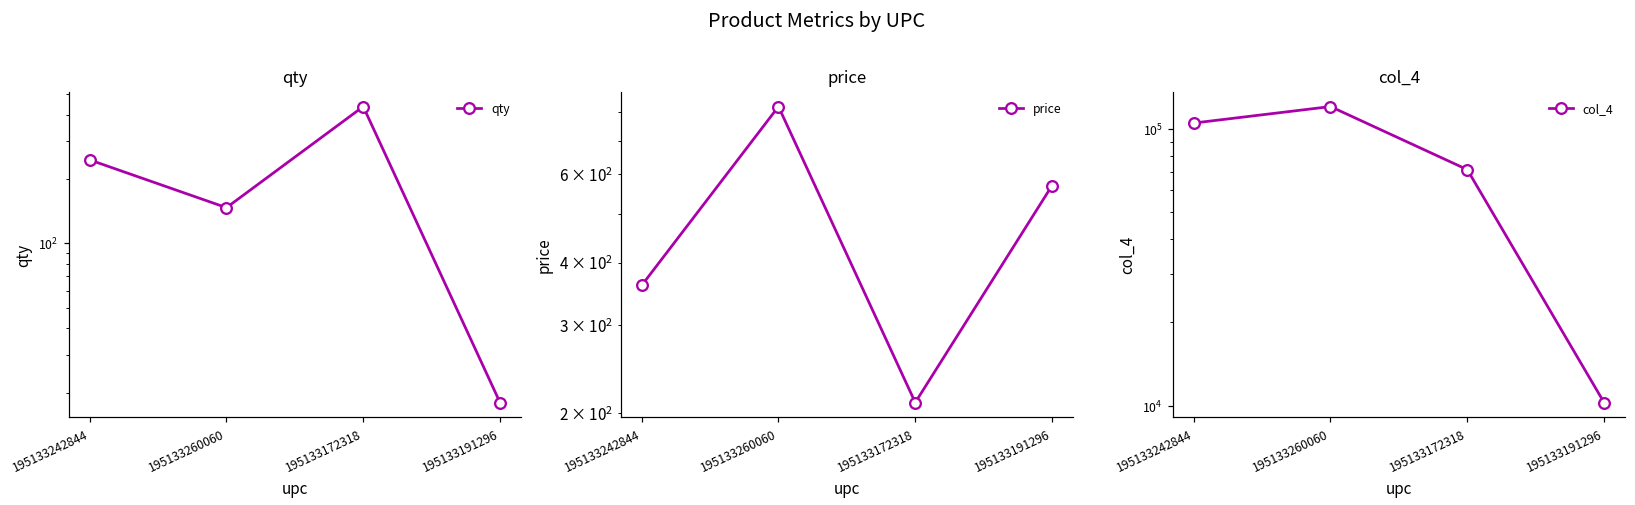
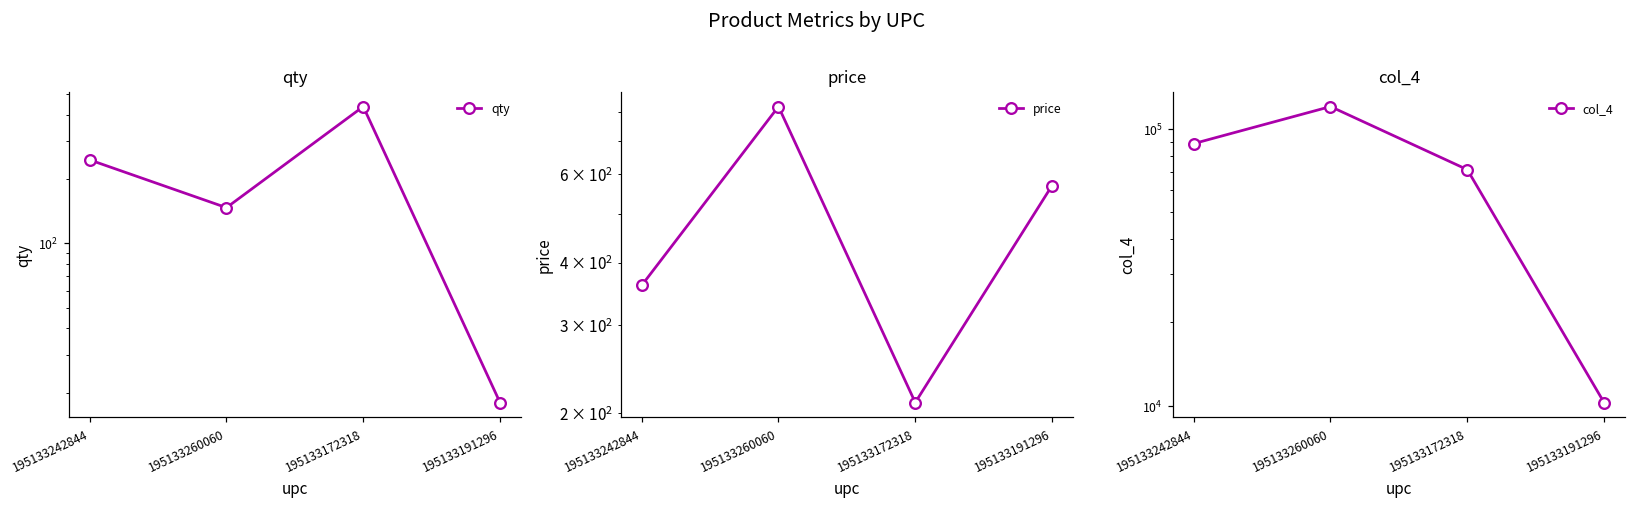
col_4, 195133242844: 105000 -> 89000
